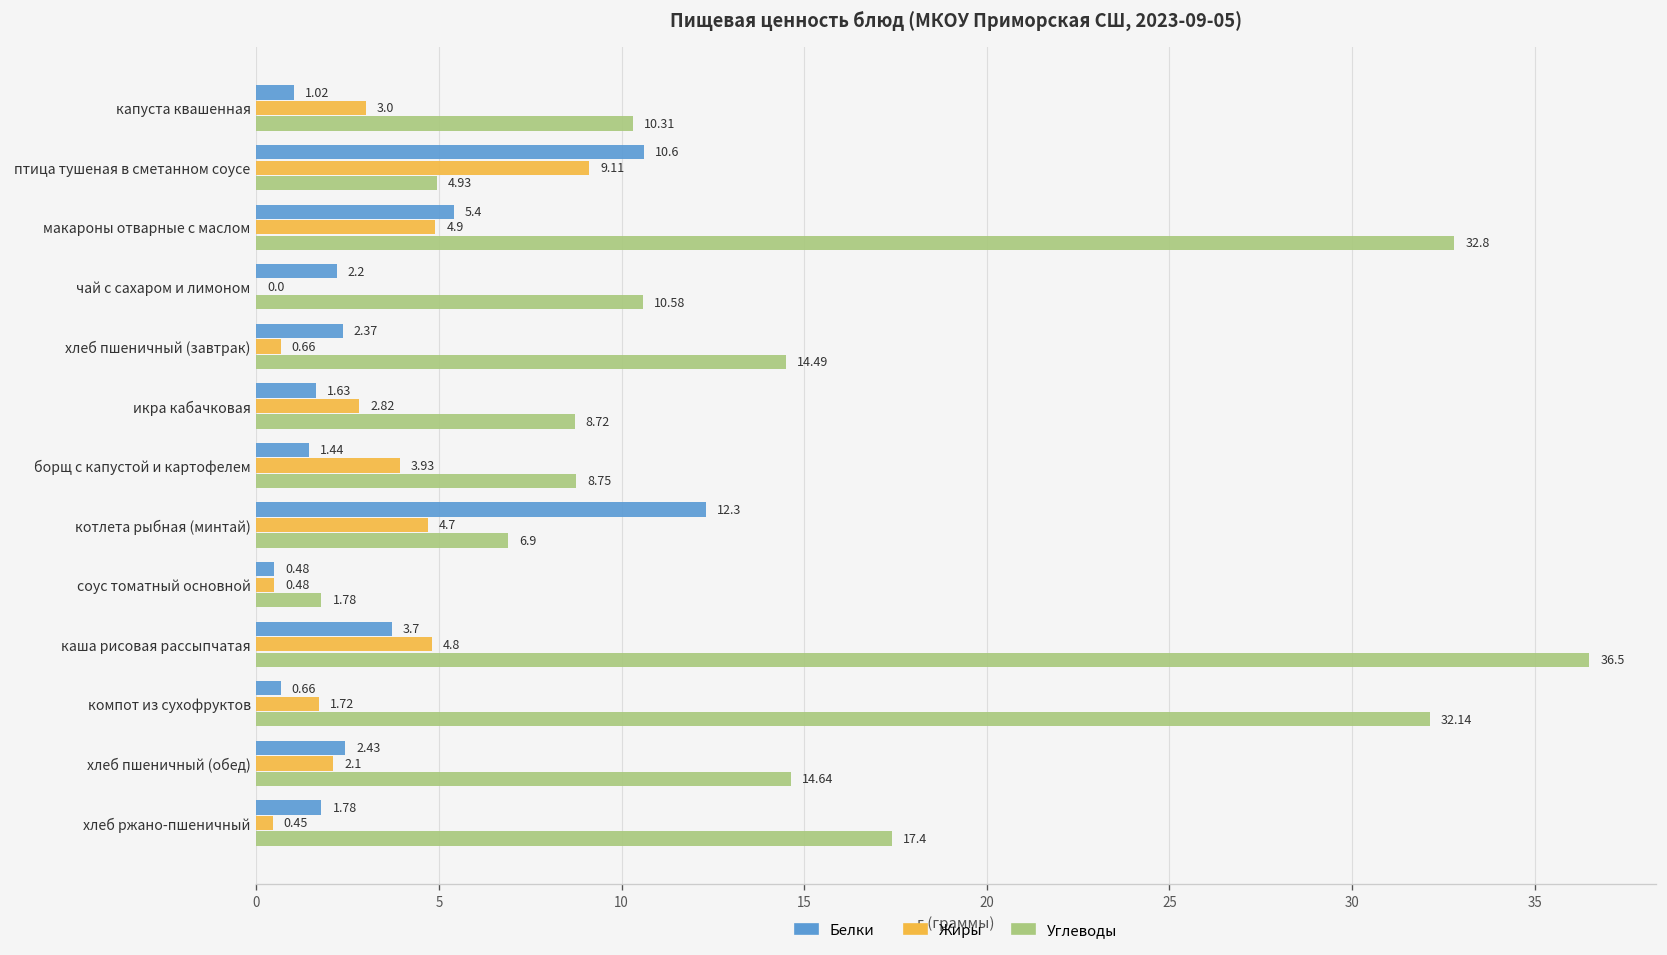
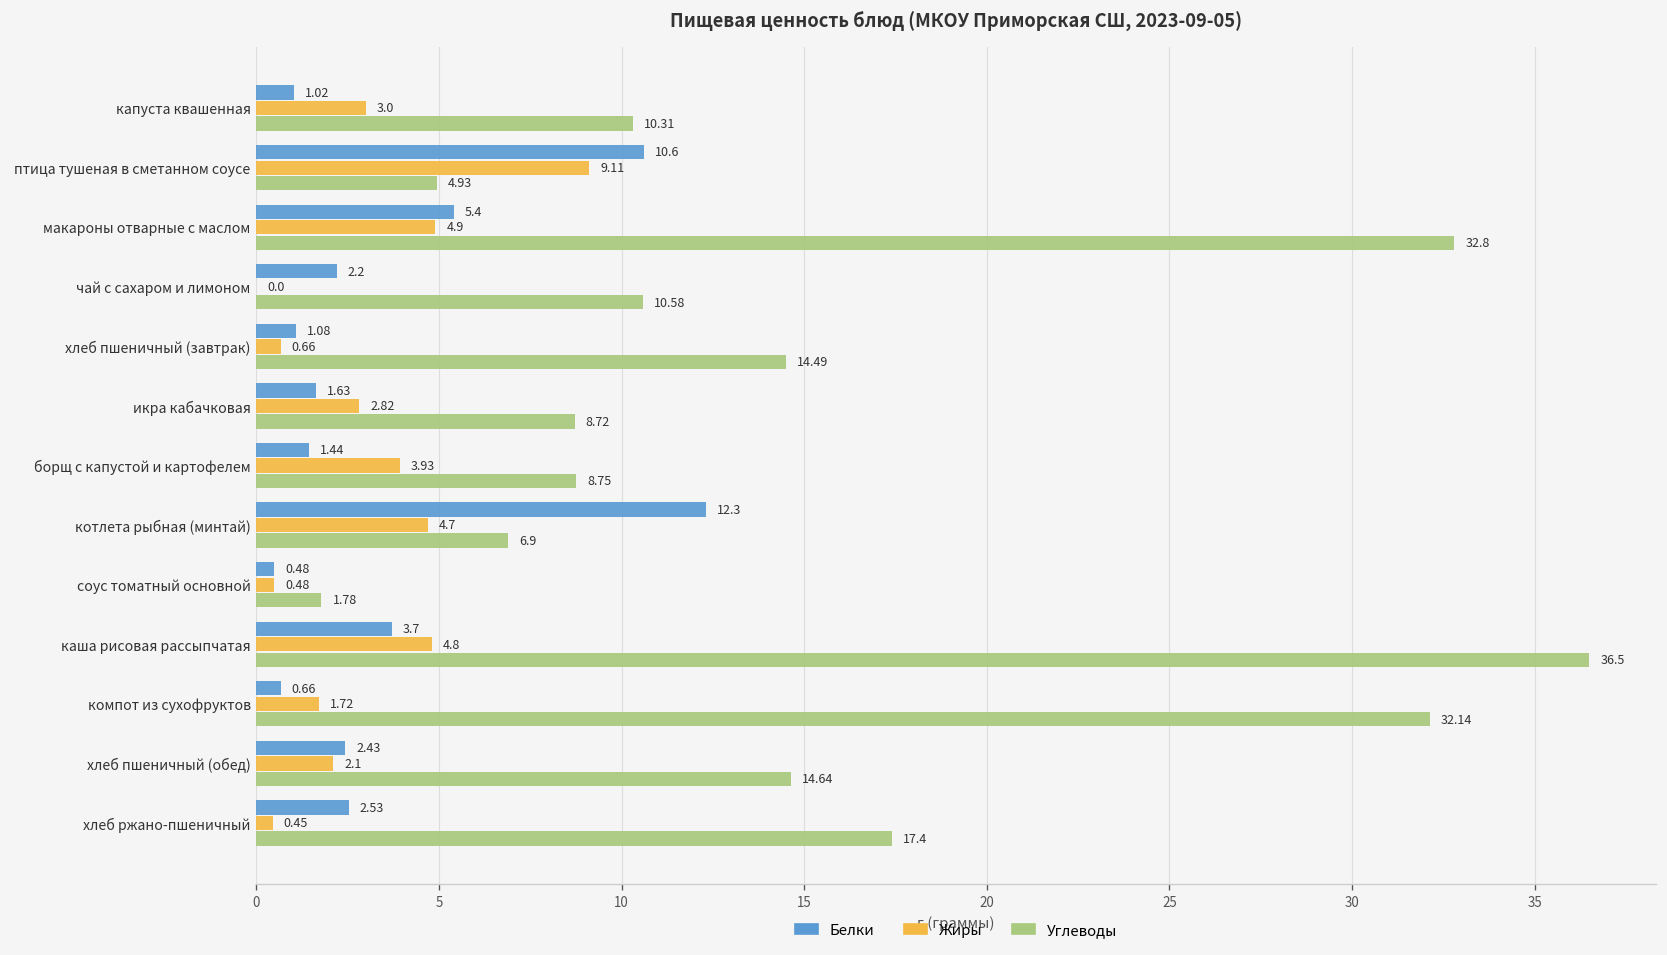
Белки, хлеб пшеничный (завтрак): 2.37 -> 1.08
Белки, хлеб ржано-пшеничный: 1.78 -> 2.53
